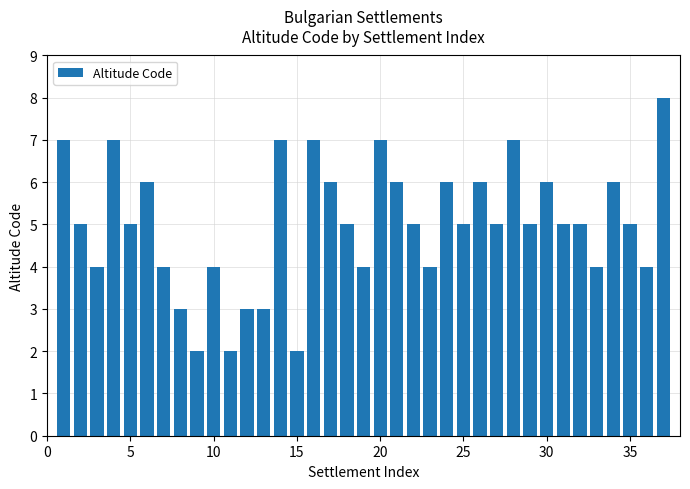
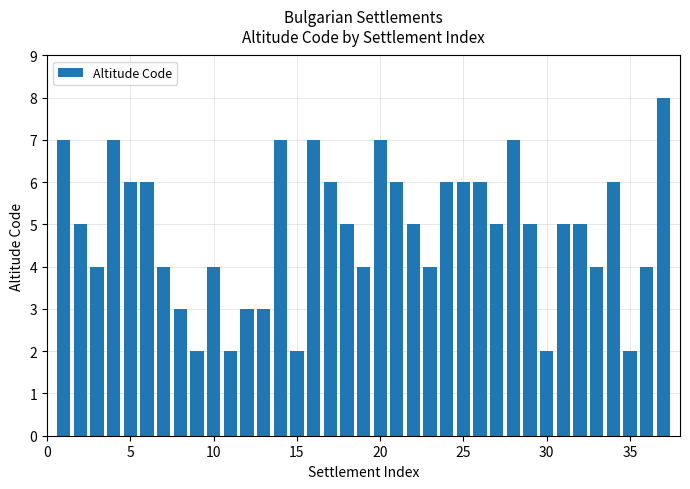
5: 5 -> 6
25: 5 -> 6
30: 6 -> 2
35: 5 -> 2
